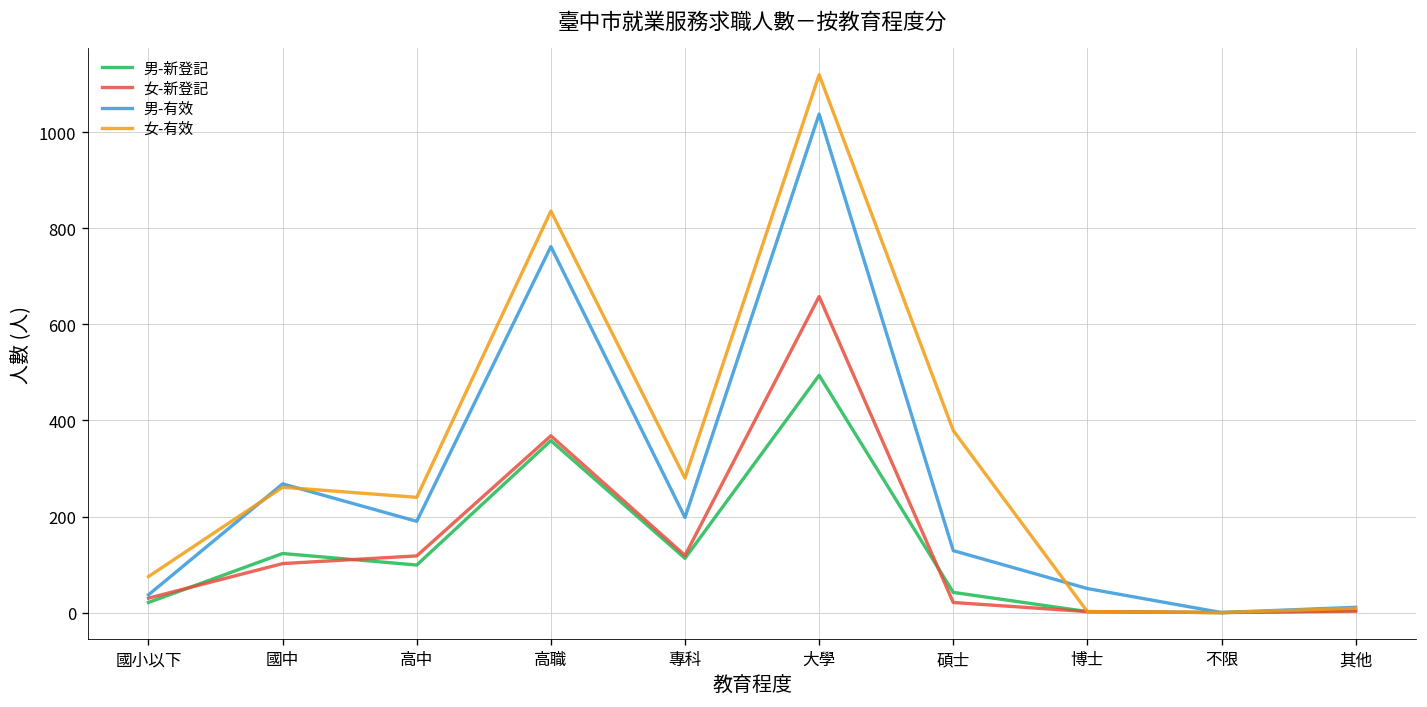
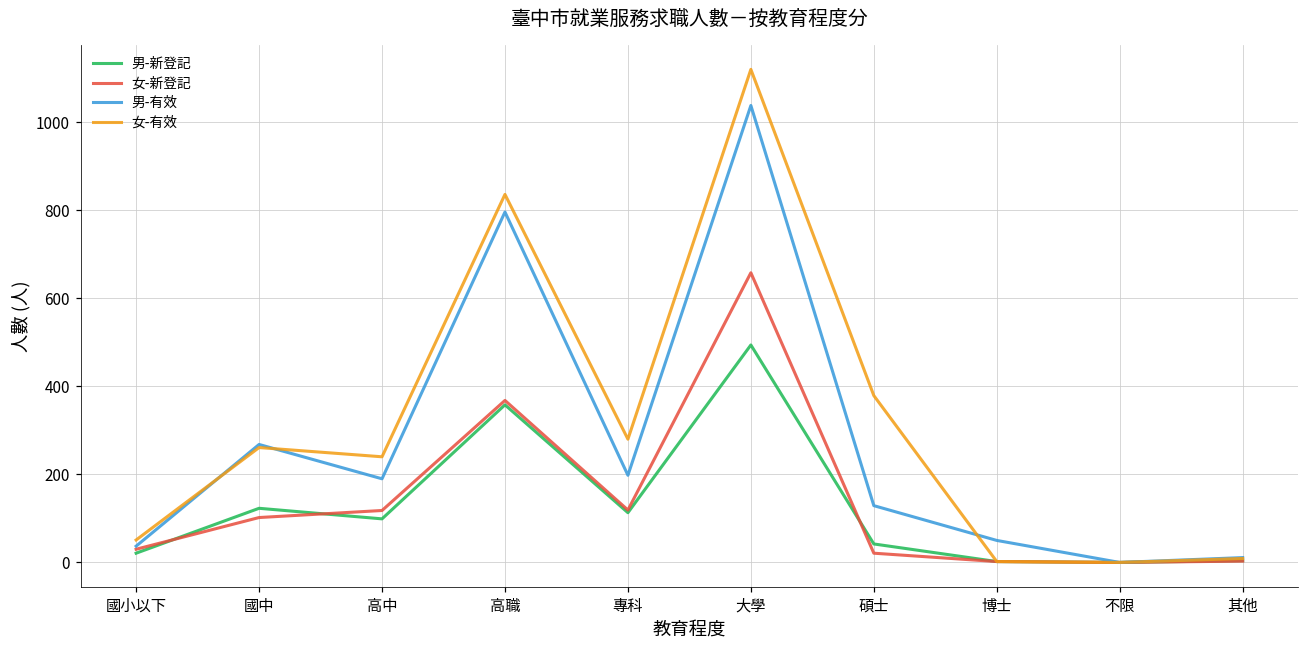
女-有效, 國小以下: 80 -> 50
男-有效, 高職: 760 -> 800
